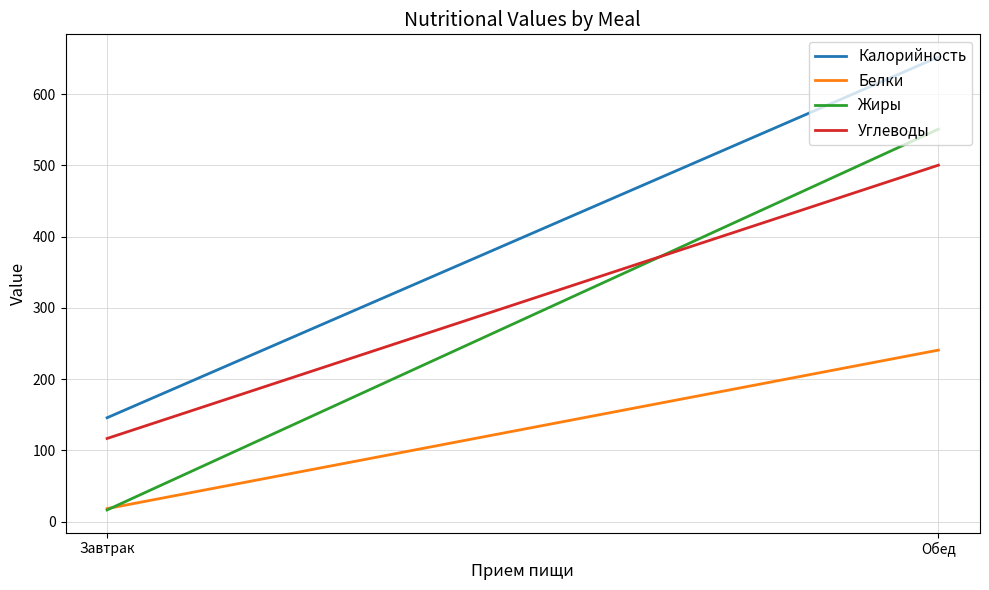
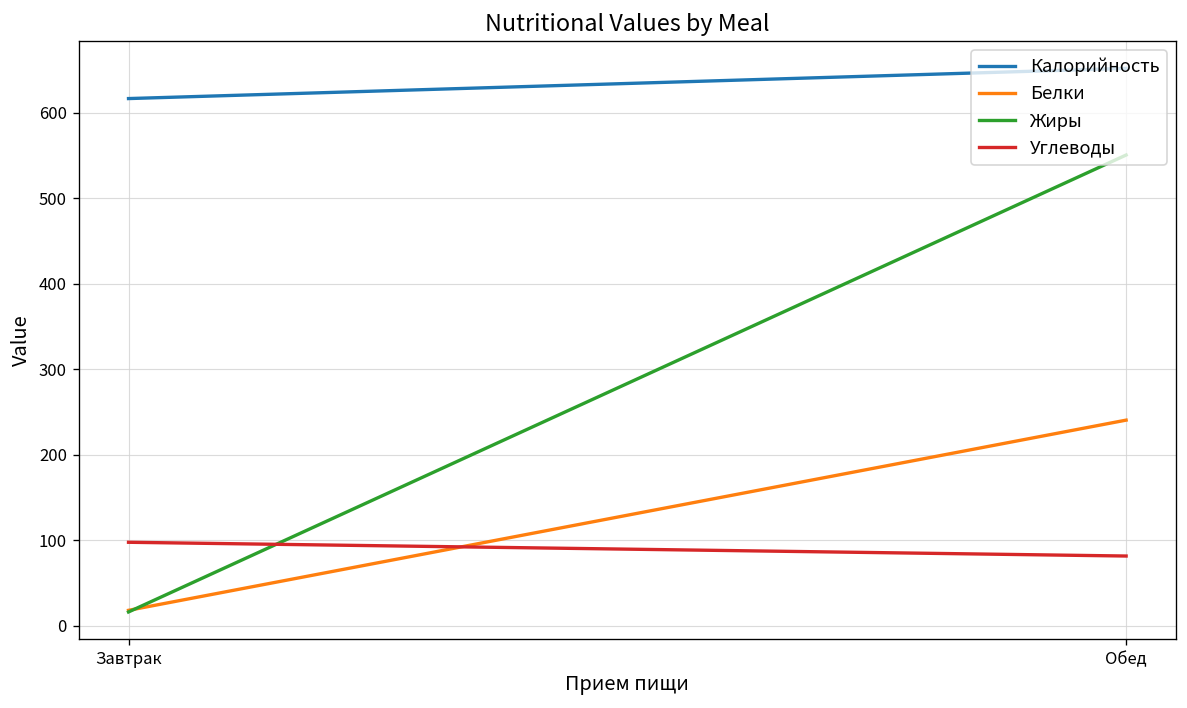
Калорийность, Завтрак: 150 -> 620
Углеводы, Завтрак: 120 -> 100
Углеводы, Обед: 500 -> 80
